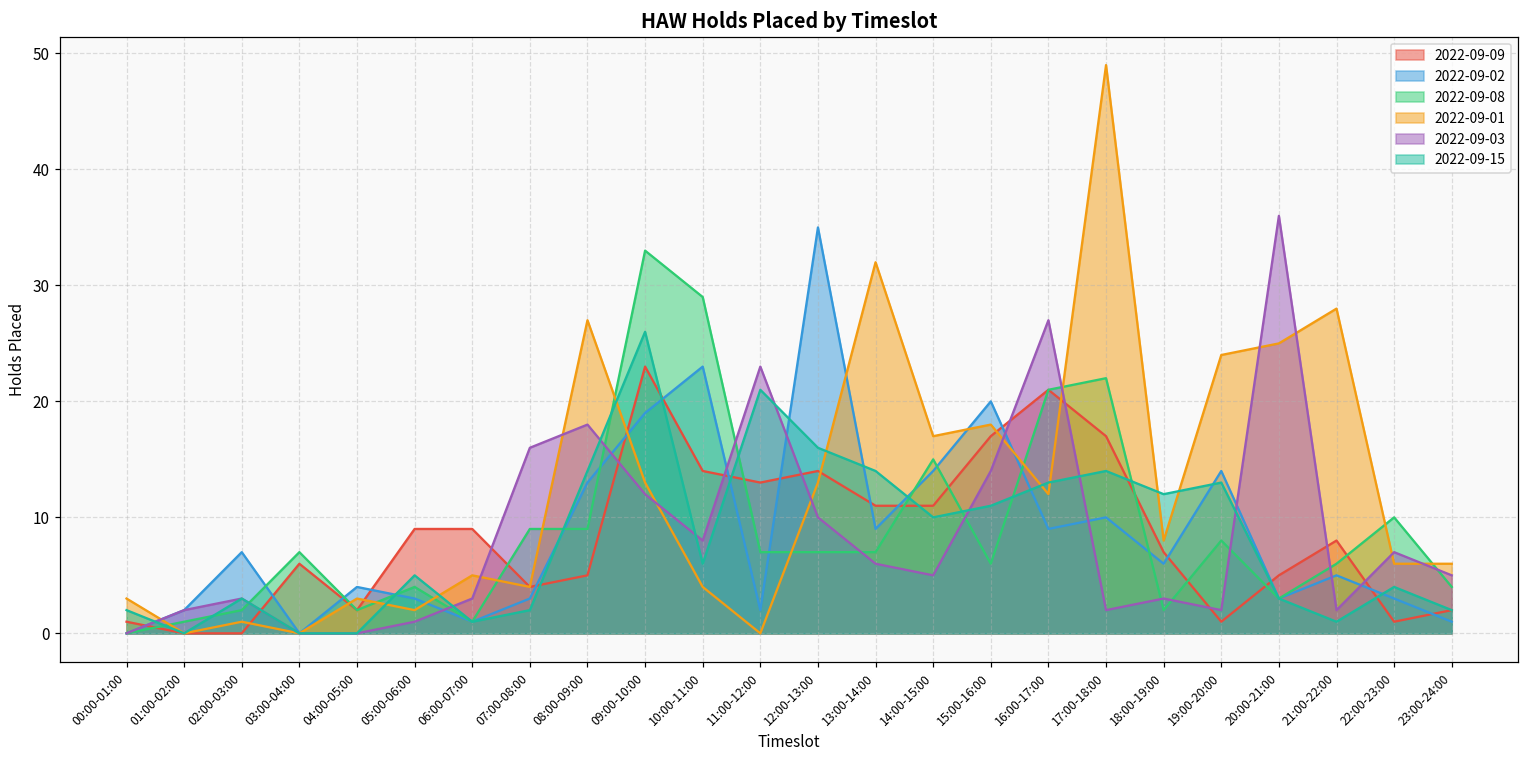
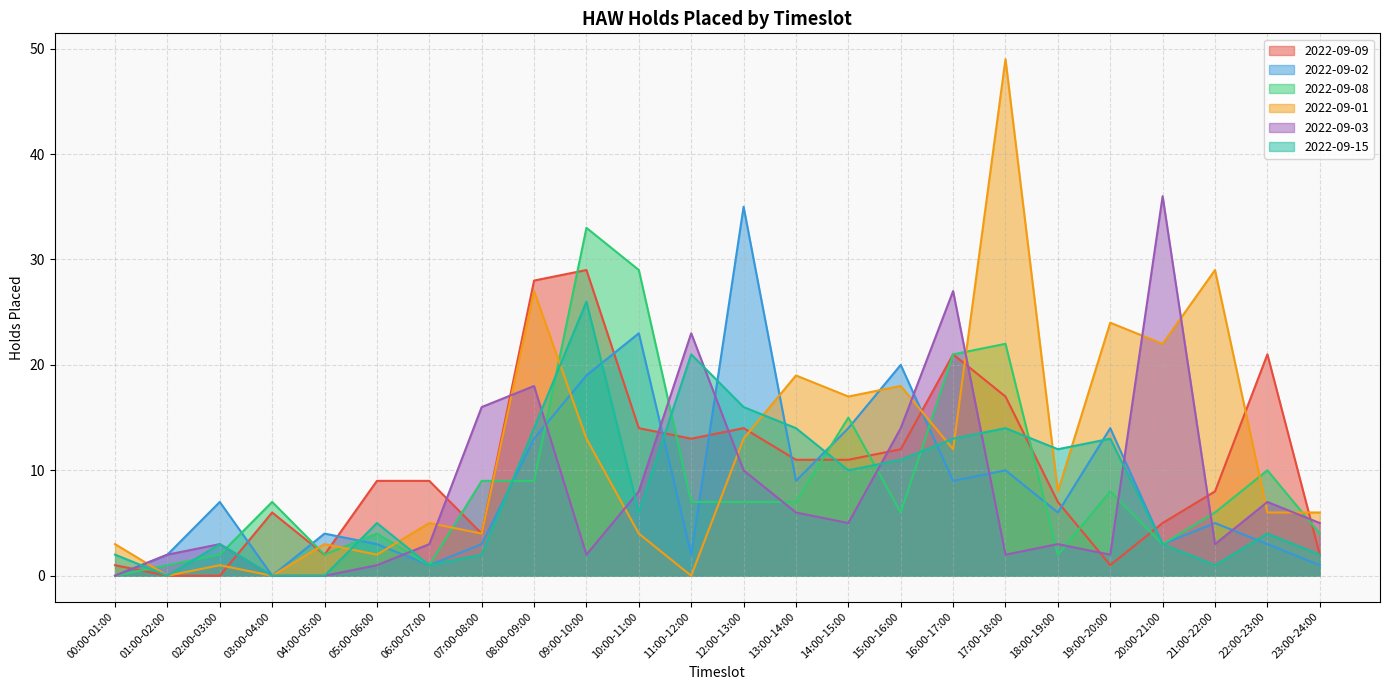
2022-09-09, 08:00-09:00: 5 -> 28
2022-09-09, 09:00-10:00: 23 -> 29
2022-09-03, 09:00-10:00: 12 -> 2
2022-09-01, 13:00-14:00: 32 -> 19
2022-09-09, 15:00-16:00: 17 -> 12
2022-09-01, 20:00-21:00: 25 -> 22
2022-09-01, 21:00-22:00: 28 -> 29
2022-09-03, 21:00-22:00: 2 -> 3
2022-09-09, 22:00-23:00: 1 -> 21
